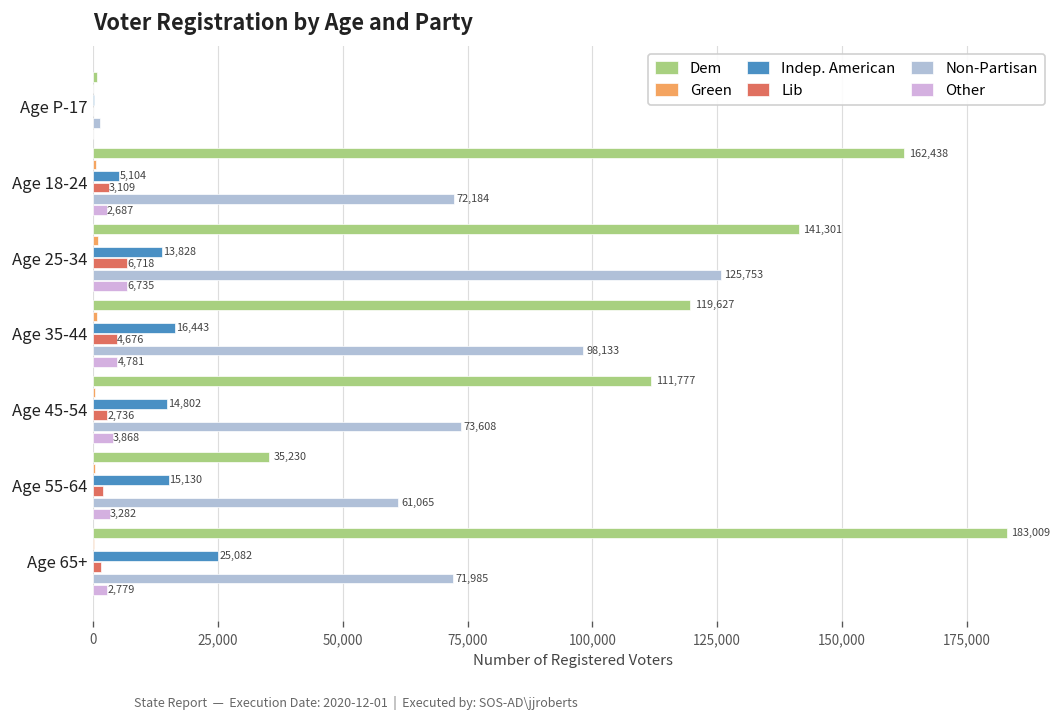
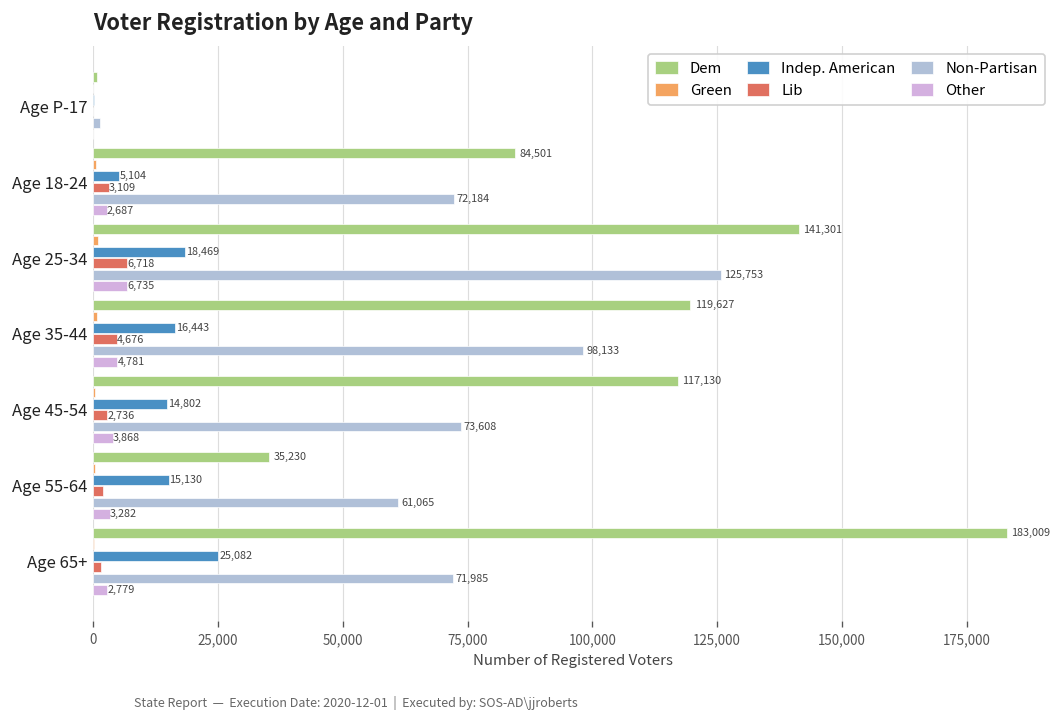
Dem, Age 18-24: 162,438 -> 84,501
Indep. American, Age 25-34: 13,828 -> 18,469
Dem, Age 45-54: 111,777 -> 117,130
